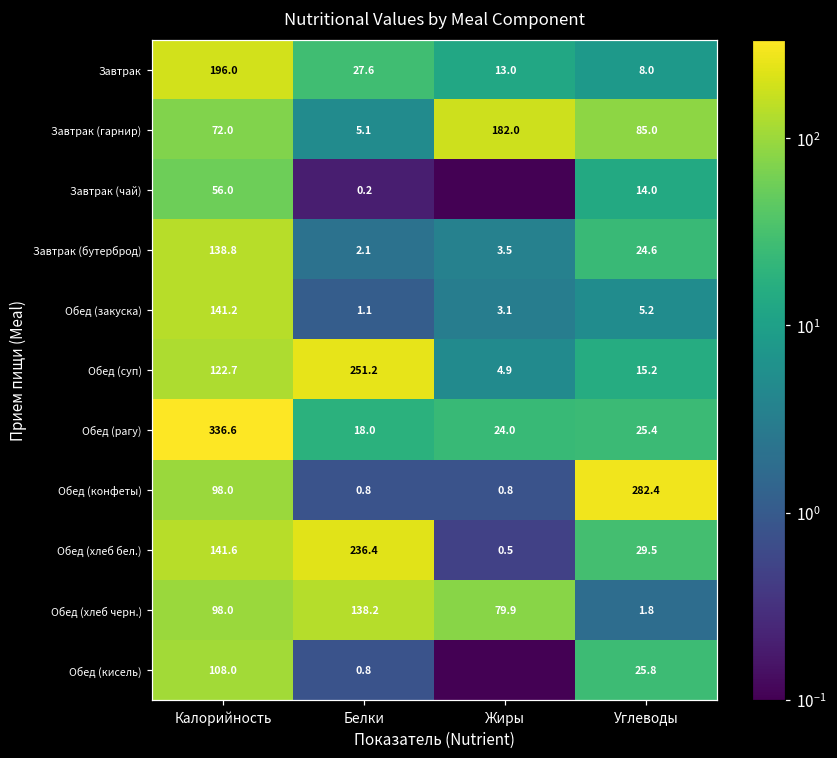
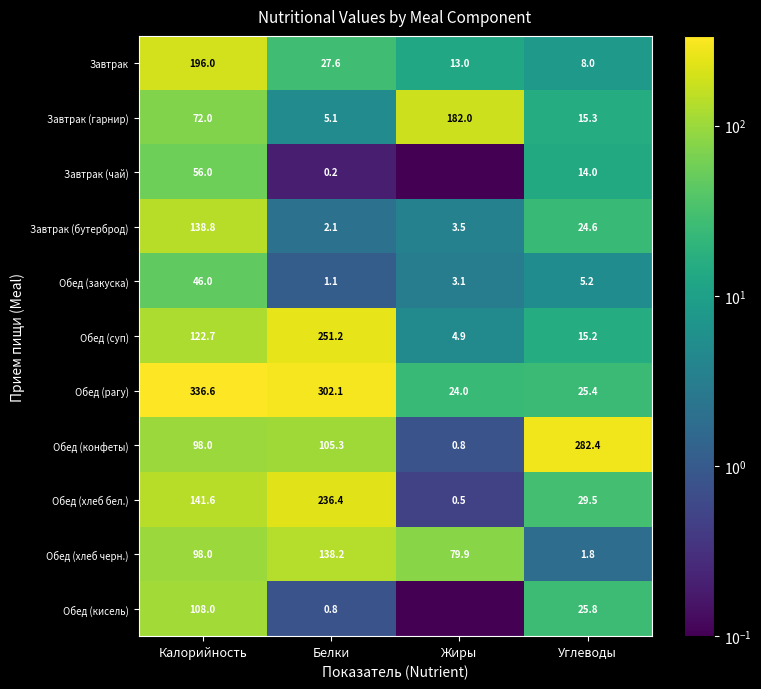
Завтрак (гарнир), Углеводы: 85.0 -> 15.3
Обед (закуска), Калорийность: 141.2 -> 46.0
Обед (рагу), Белки: 18.0 -> 302.1
Обед (конфеты), Белки: 0.8 -> 105.3
